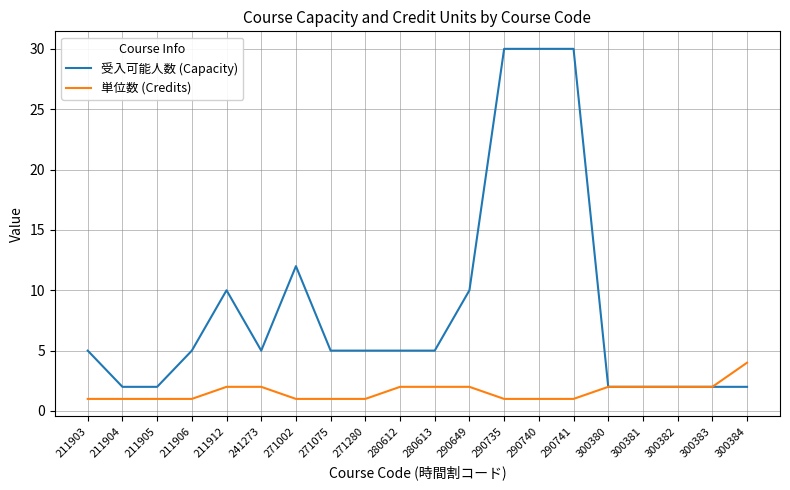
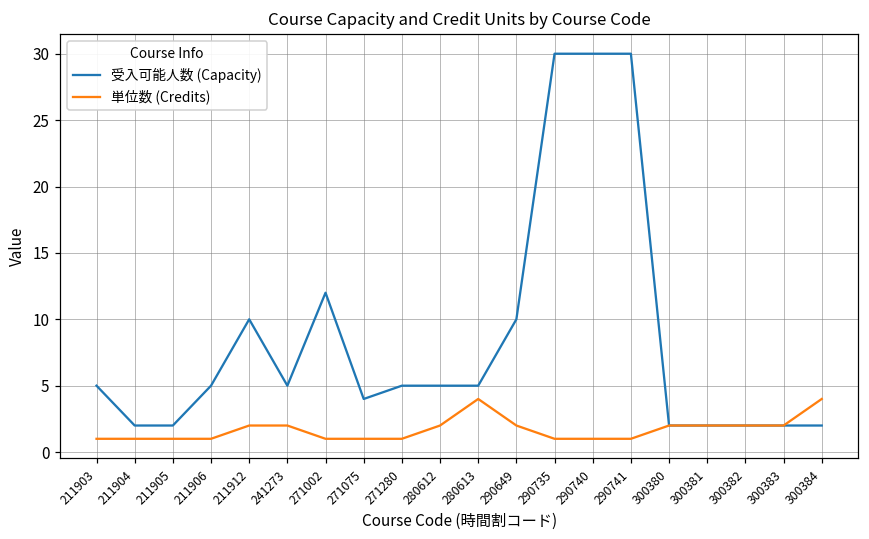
受入可能人数 (Capacity), 271075: 5 -> 4
単位数 (Credits), 280613: 2 -> 4
